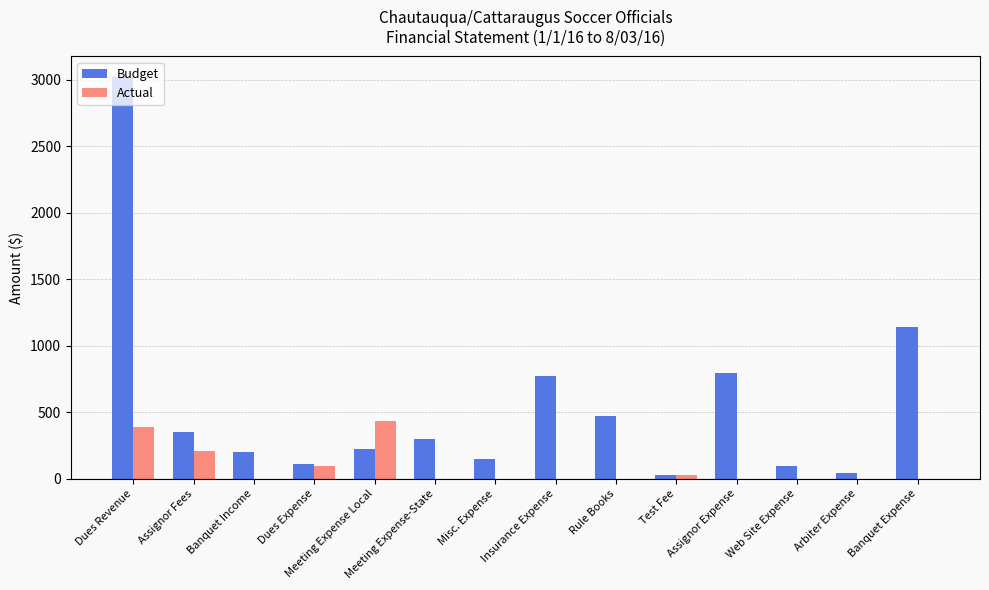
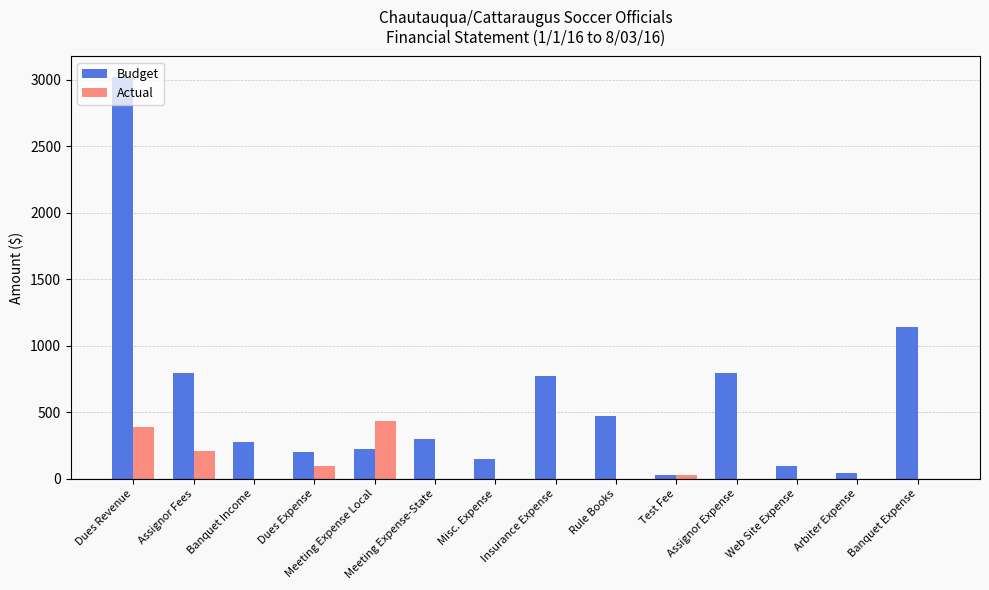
Budget, Assignor Fees: 350 -> 800
Budget, Banquet Income: 200 -> 270
Budget, Dues Expense: 110 -> 200
